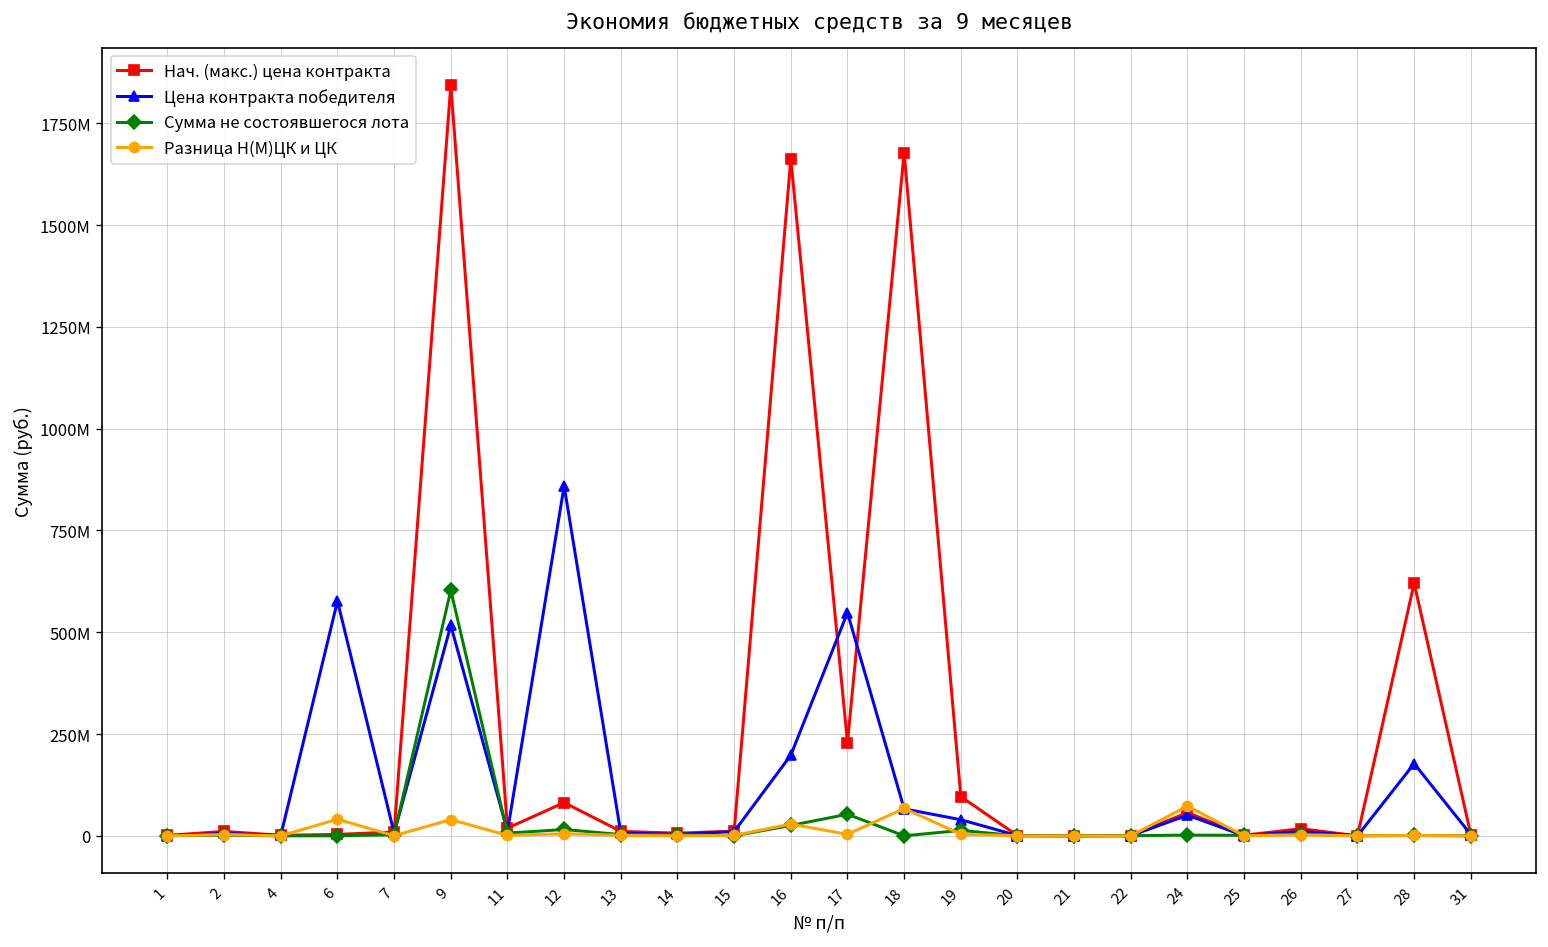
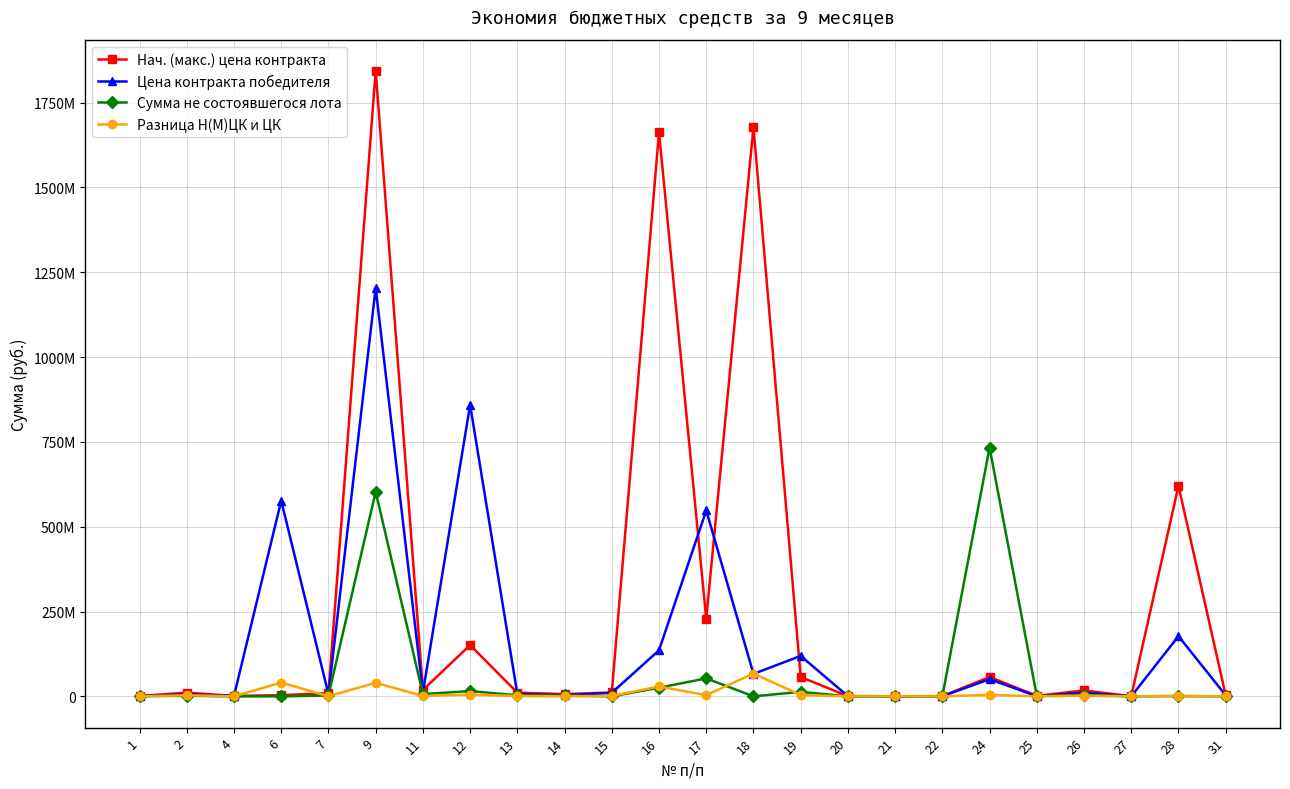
Цена контракта победителя, 9: 520000000 -> 1200000000
Нач. (макс.) цена контракта, 12: 80000000 -> 150000000
Цена контракта победителя, 16: 200000000 -> 140000000
Нач. (макс.) цена контракта, 19: 100000000 -> 60000000
Цена контракта победителя, 19: 40000000 -> 120000000
Сумма не состоявшегося лота, 24: 0 -> 730000000
Разница Н(М)ЦК и ЦК, 24: 70000000 -> 0
